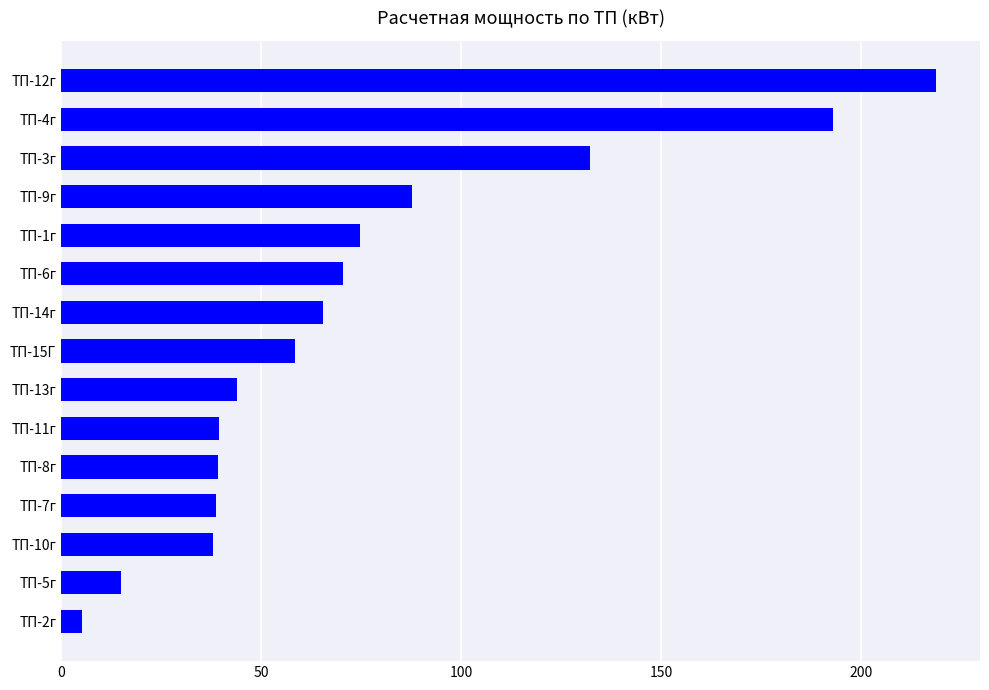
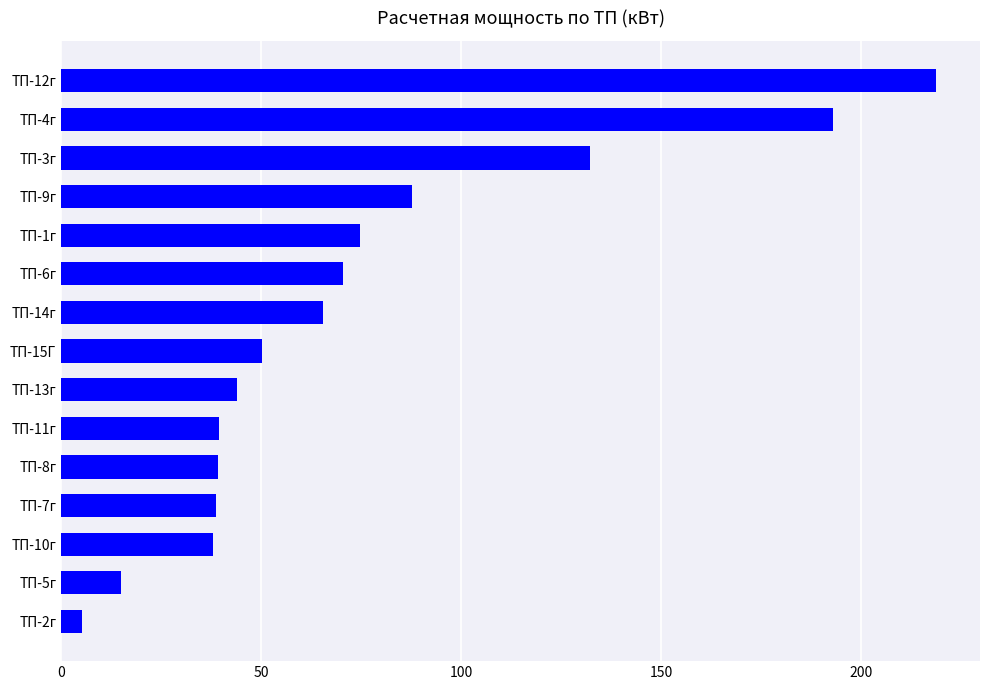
ТП-15Г: 58 -> 50
